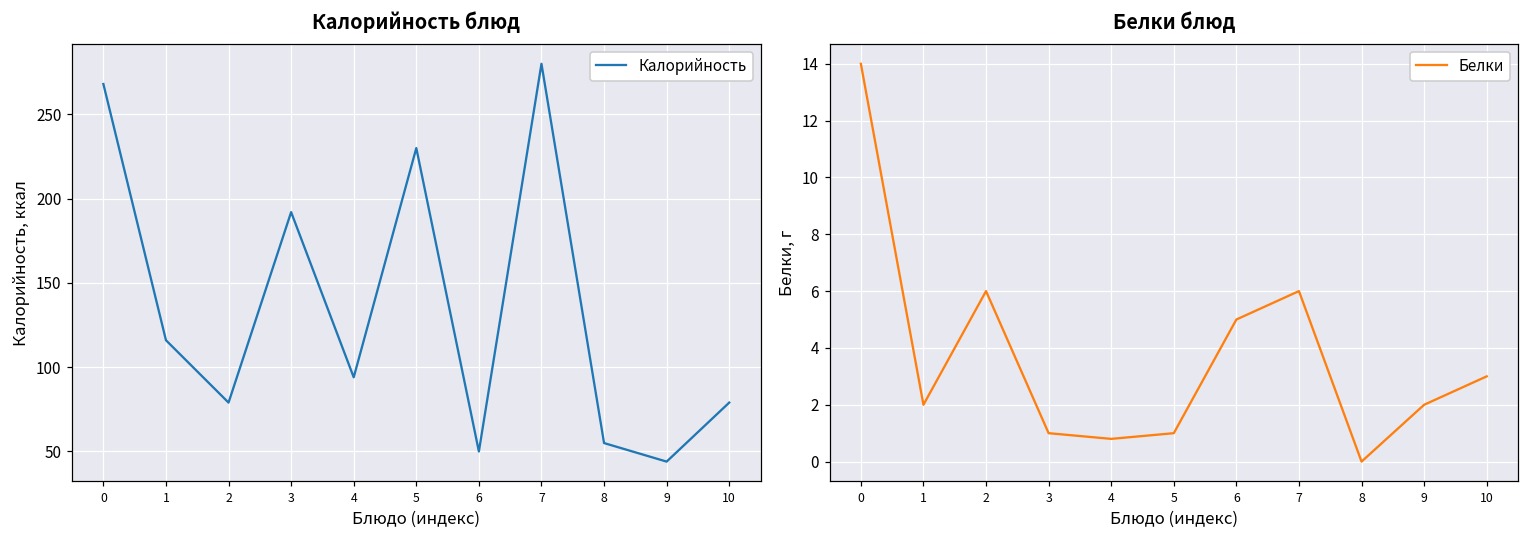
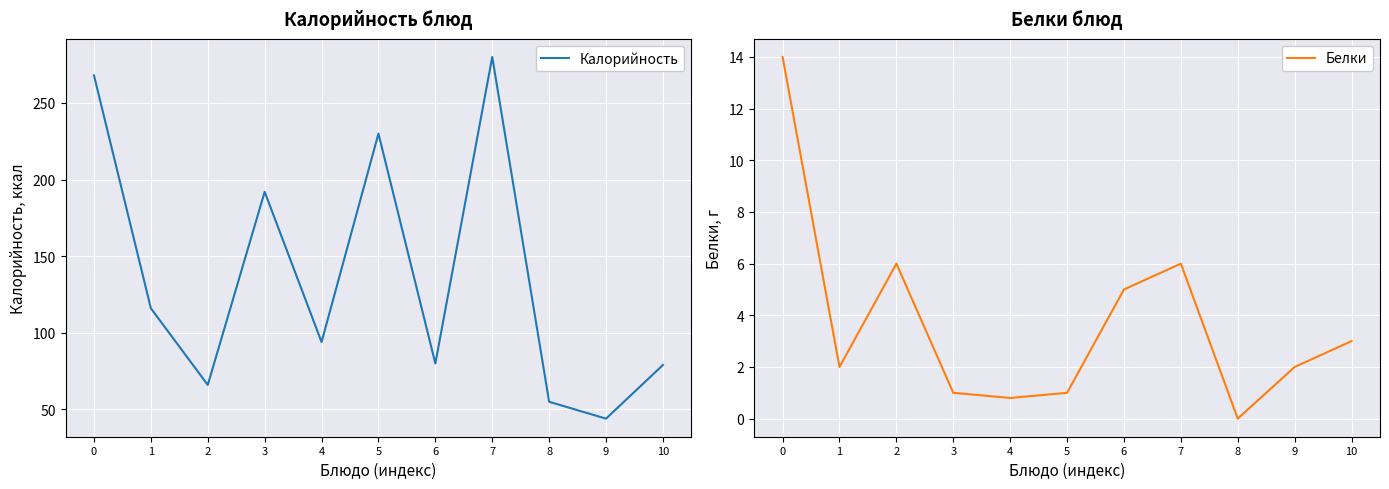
Калорийность блюд, 2: 79 -> 66
Калорийность блюд, 6: 50 -> 80
